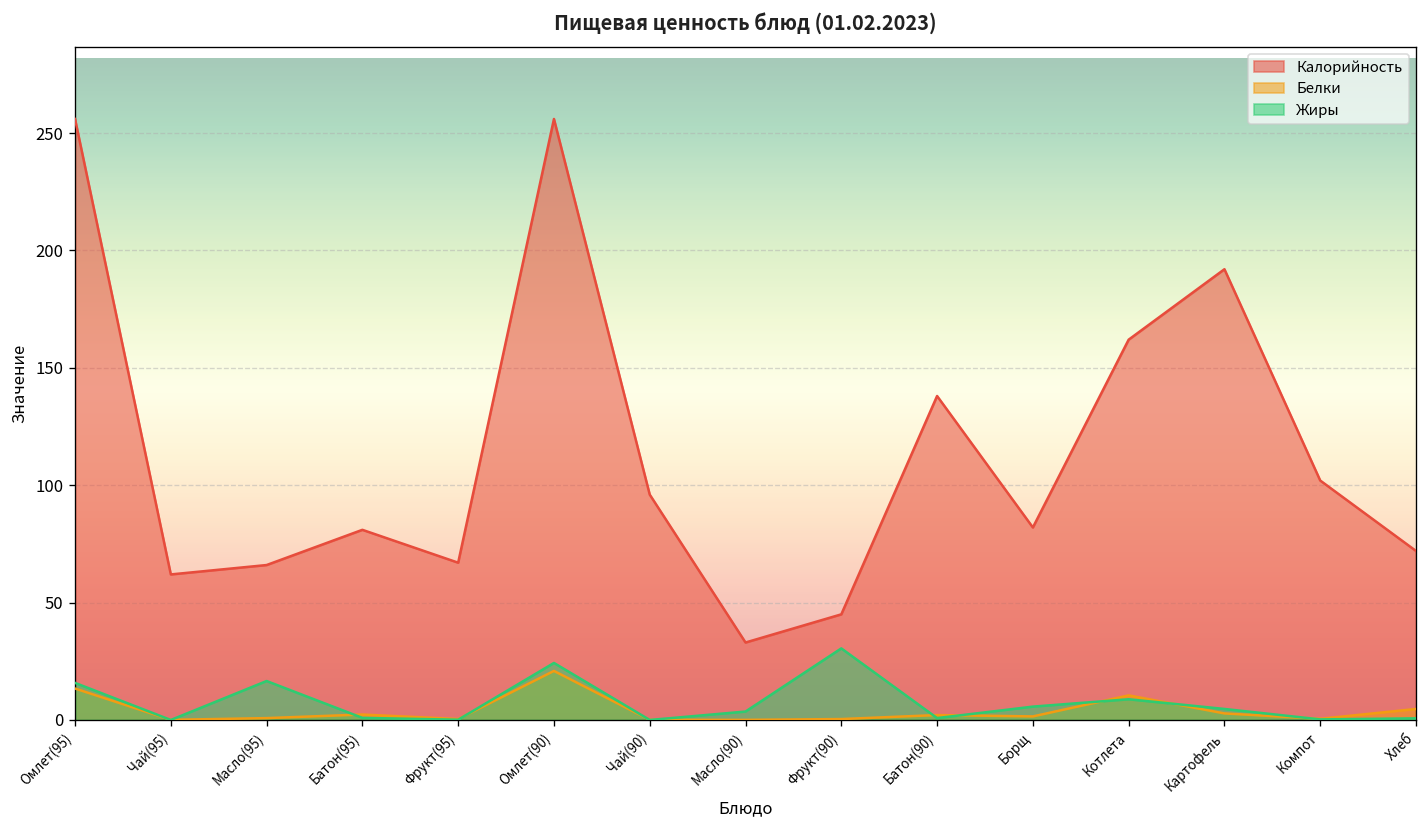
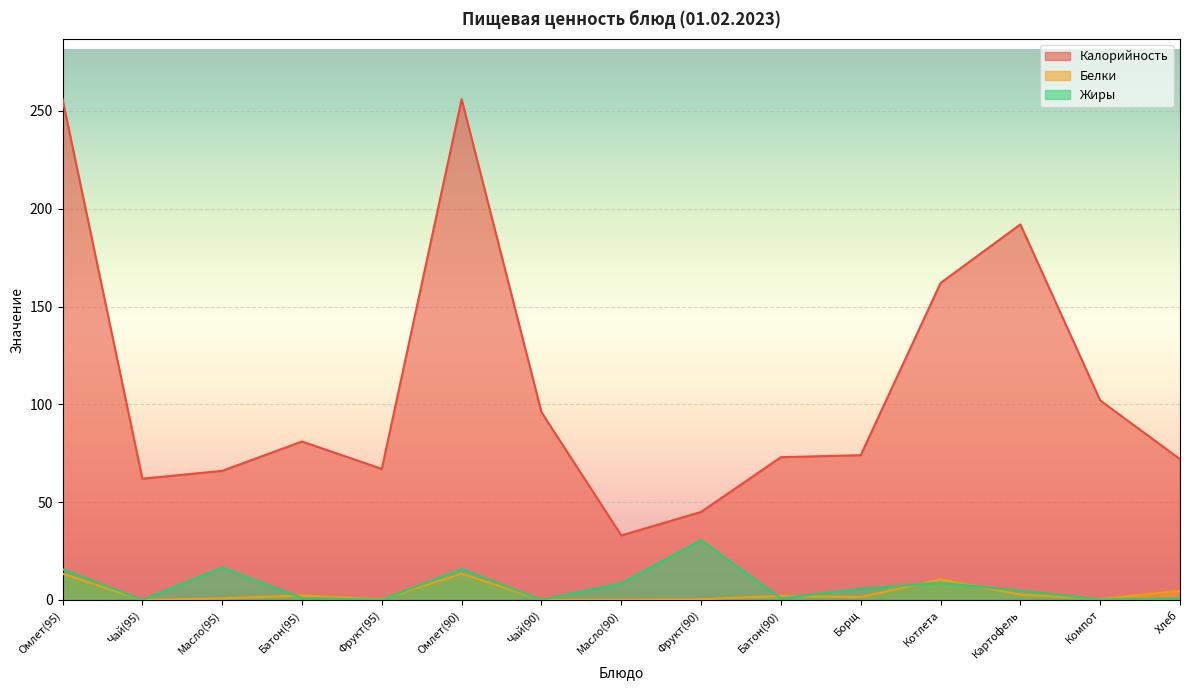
Белки, Омлет(90): 21 -> 13
Жиры, Омлет(90): 24 -> 16
Жиры, Масло(90): 4 -> 9
Калорийность, Батон(90): 138 -> 73
Калорийность, Борщ: 82 -> 74
